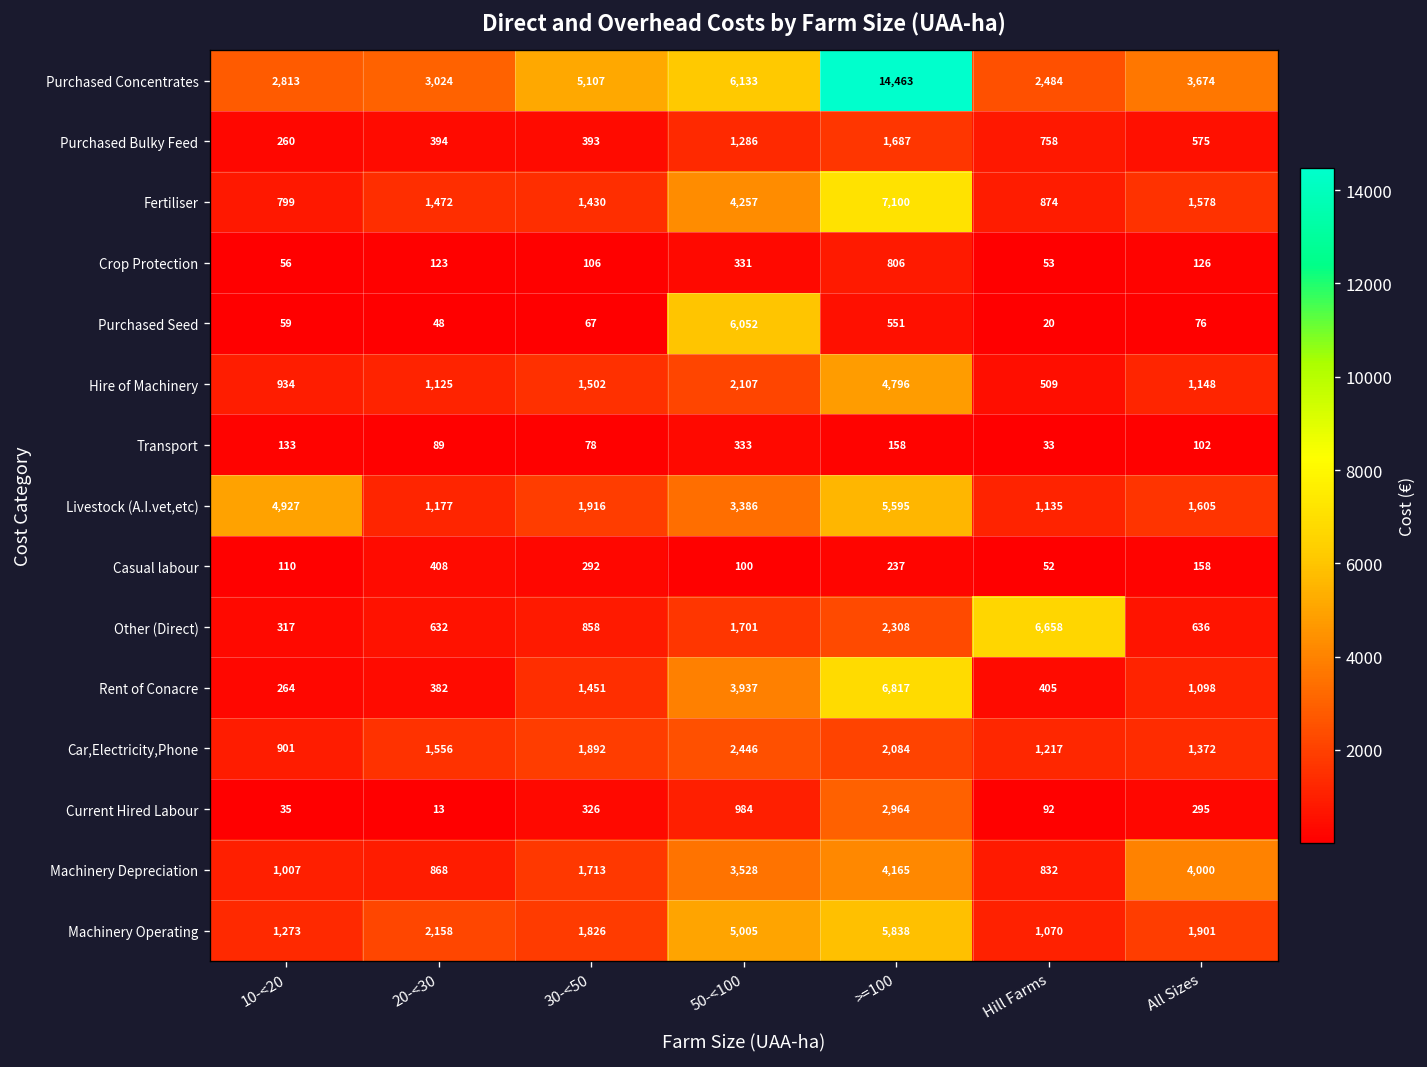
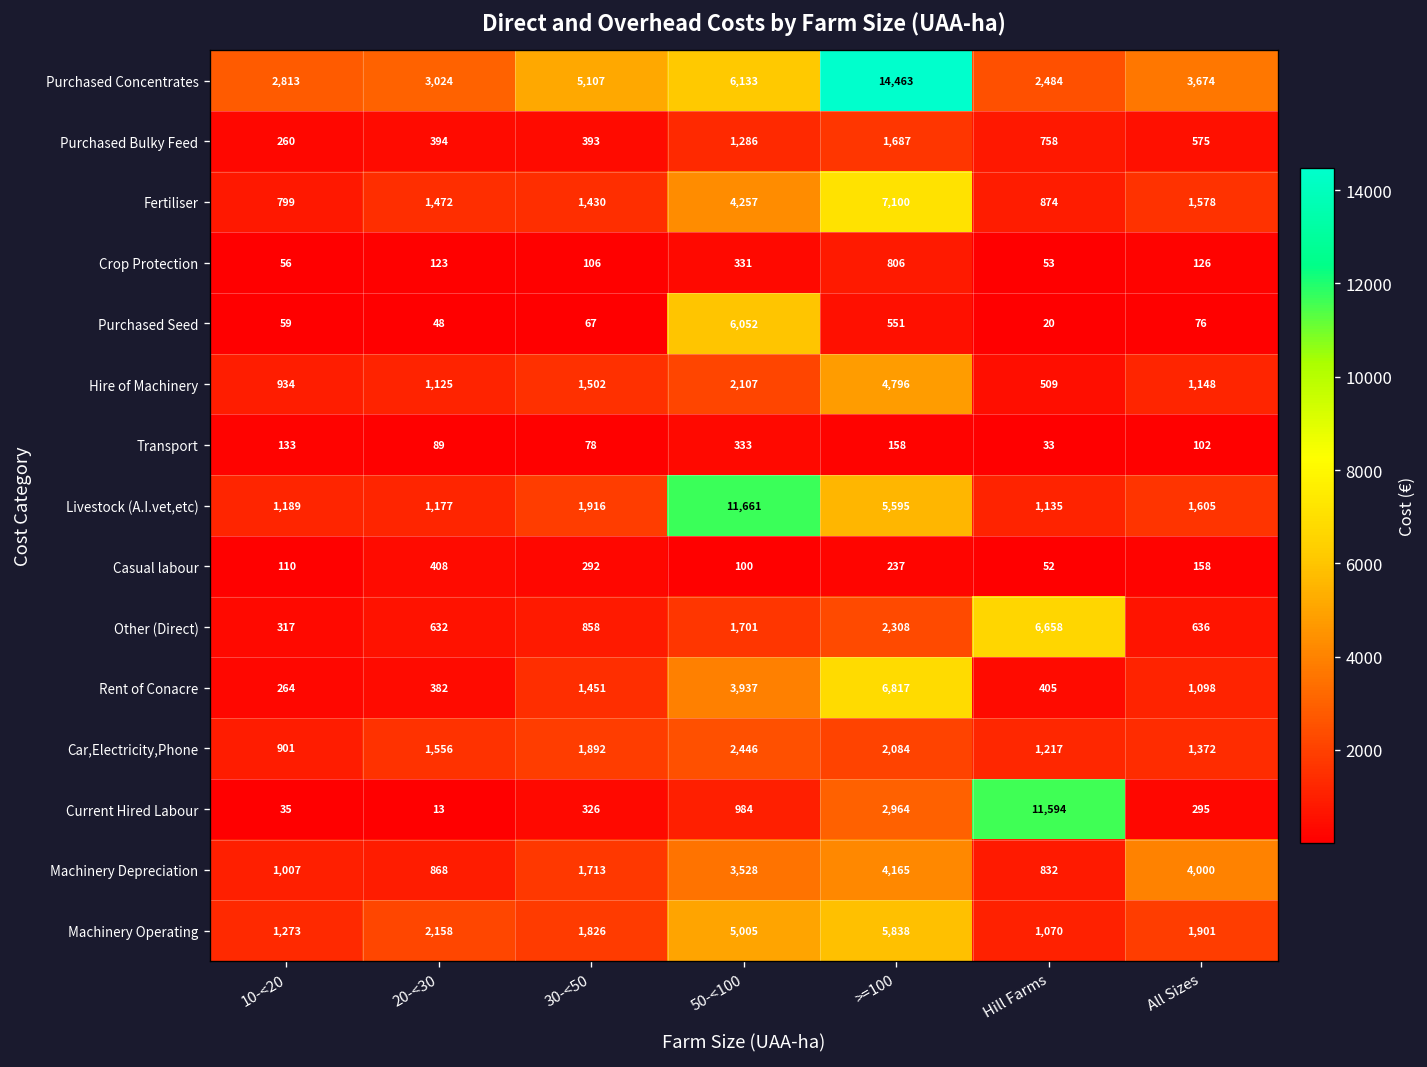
Livestock (A.I.vet,etc), 10-<20: 4,927 -> 1,189
Livestock (A.I.vet,etc), 50-<100: 3,386 -> 11,661
Current Hired Labour, Hill Farms: 92 -> 11,594
